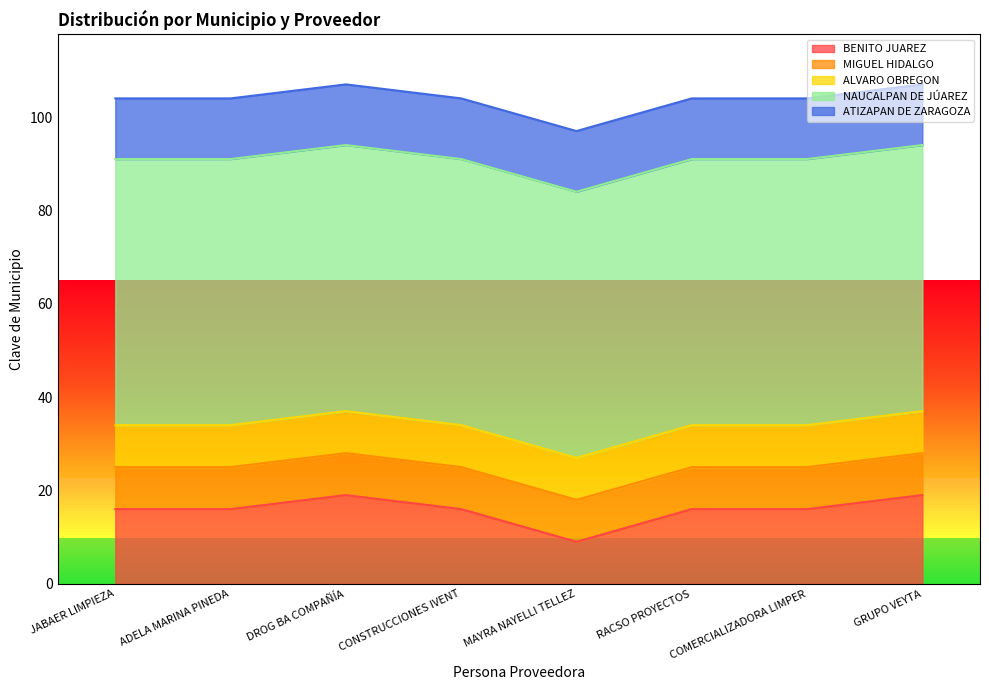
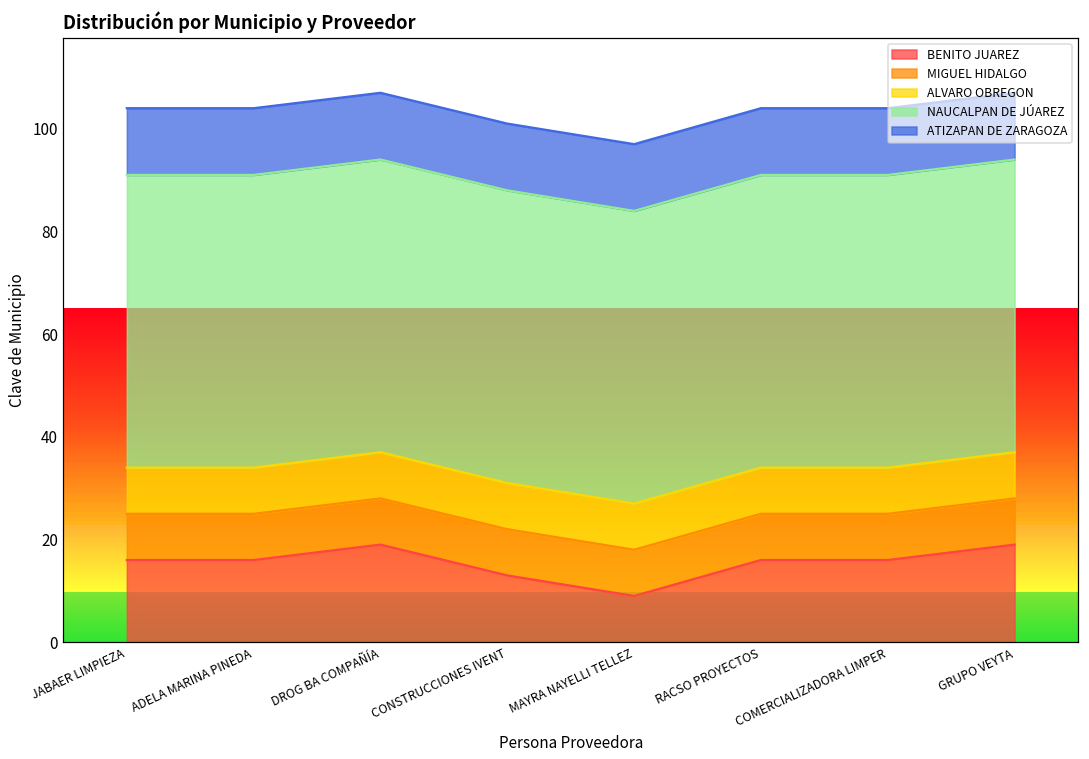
BENITO JUAREZ, CONSTRUCCIONES IVENT: 16 -> 13
